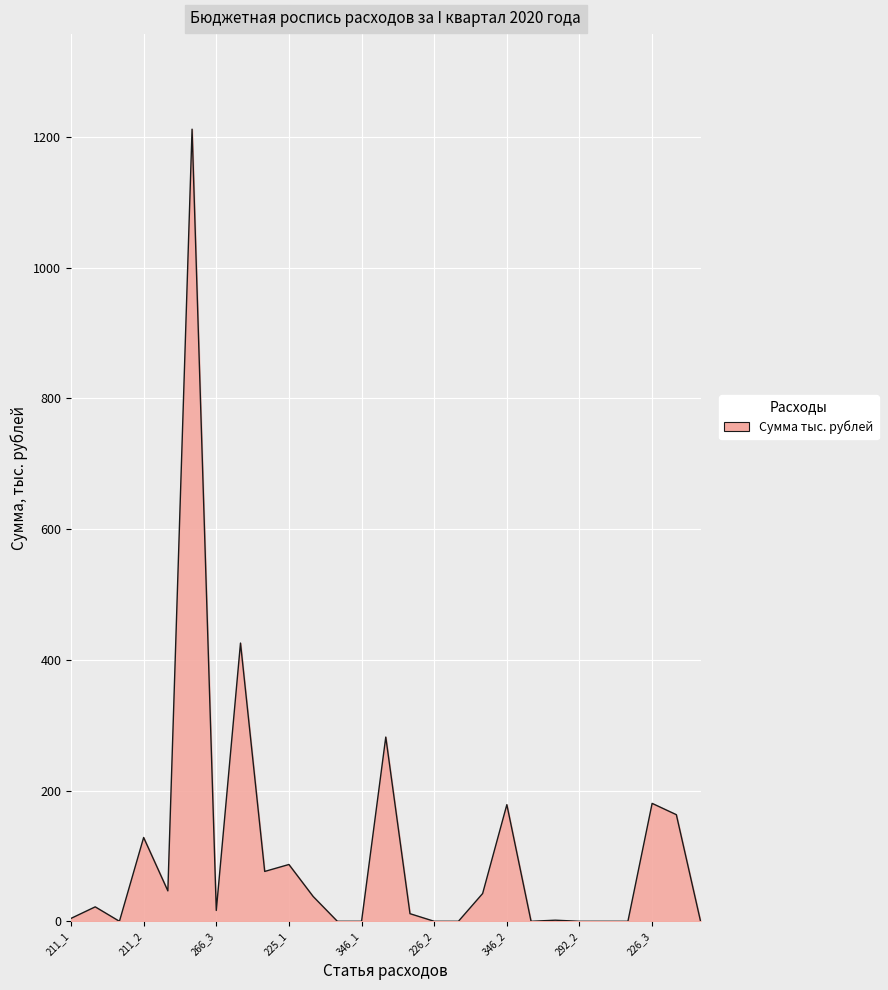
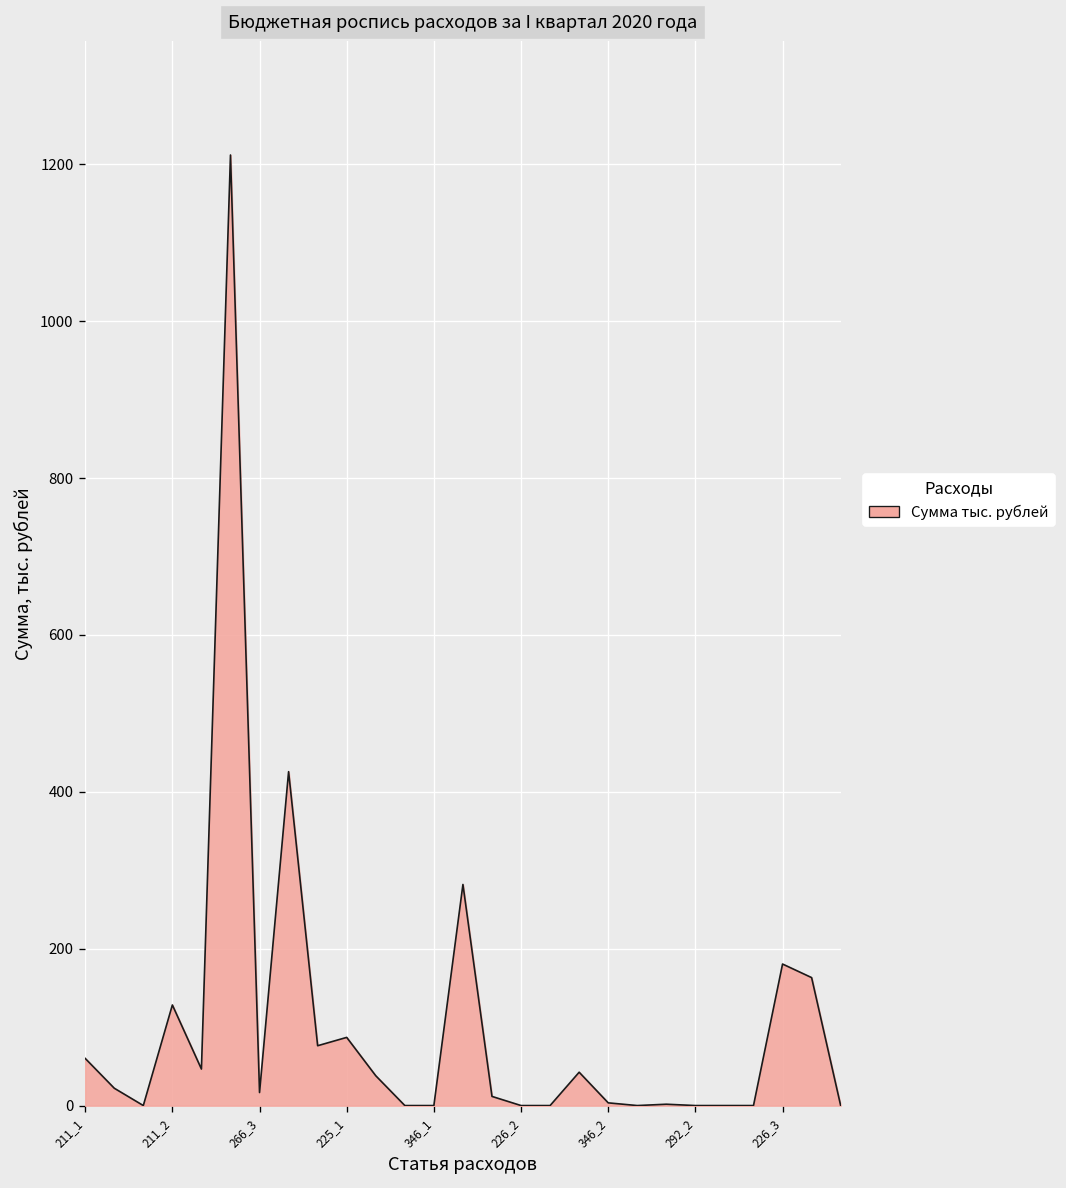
211_1: 0 -> 60
346_2: 180 -> 0
